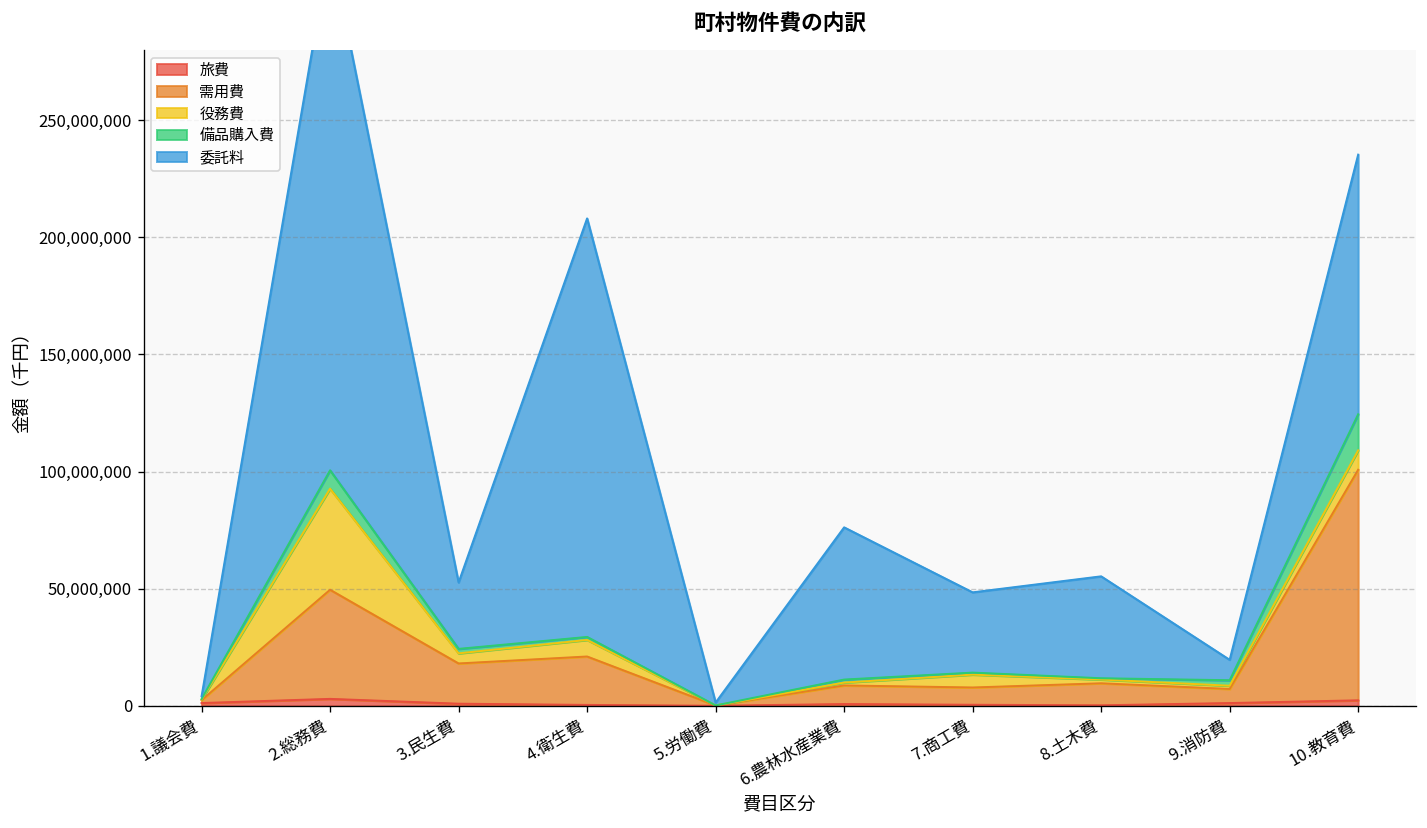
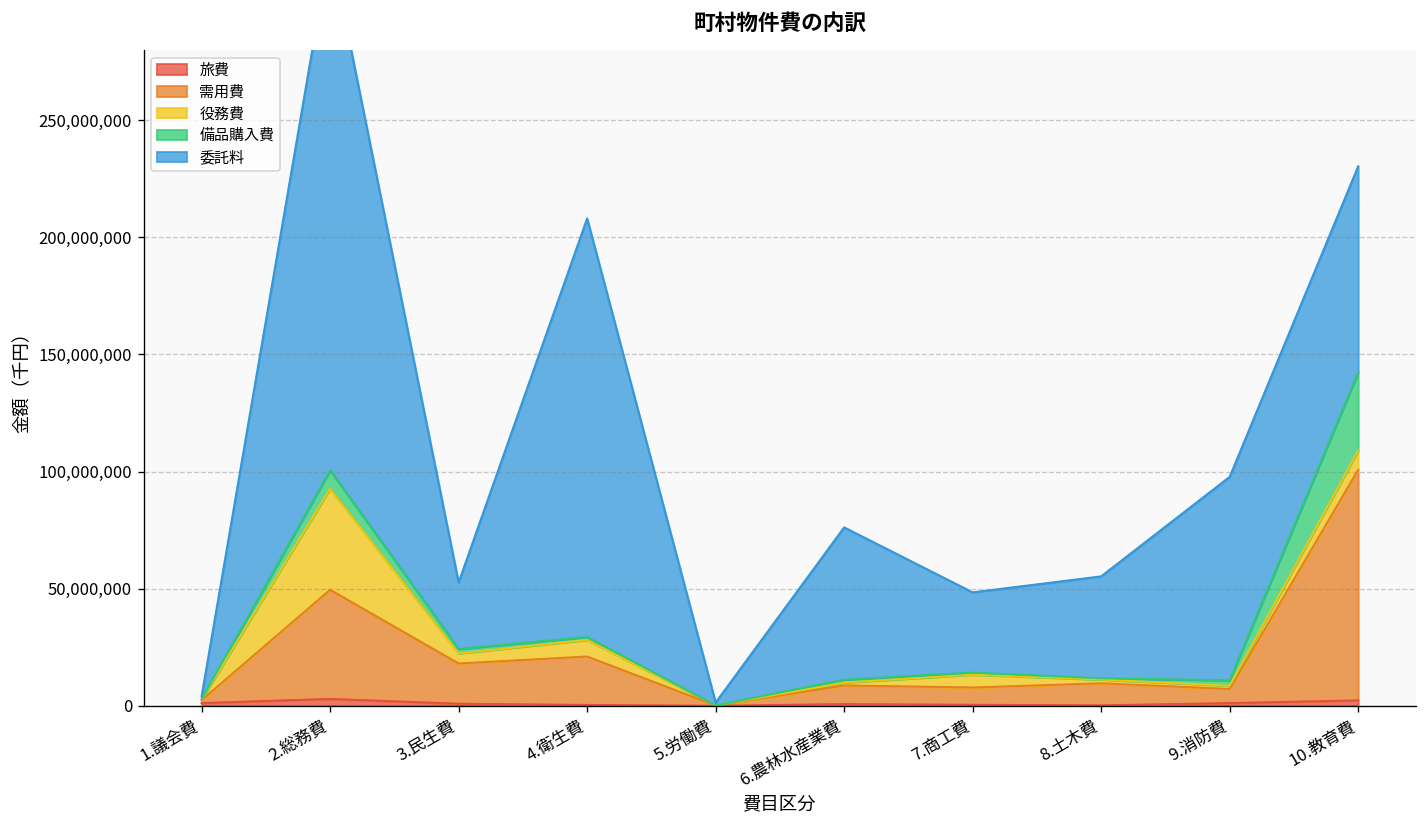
委託料, 9.消防費: 9,000,000 -> 87,000,000
備品購入費, 10.教育費: 15,000,000 -> 33,000,000
委託料, 10.教育費: 111,000,000 -> 88,000,000
